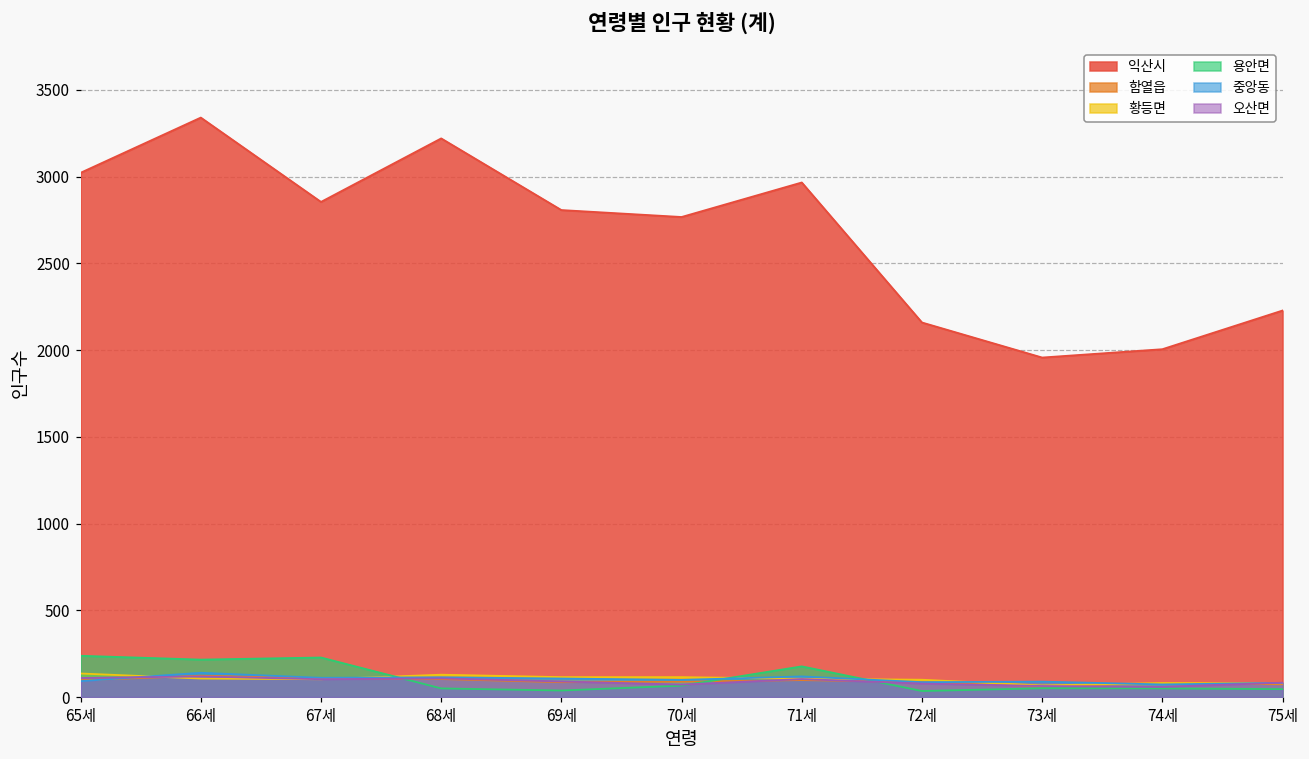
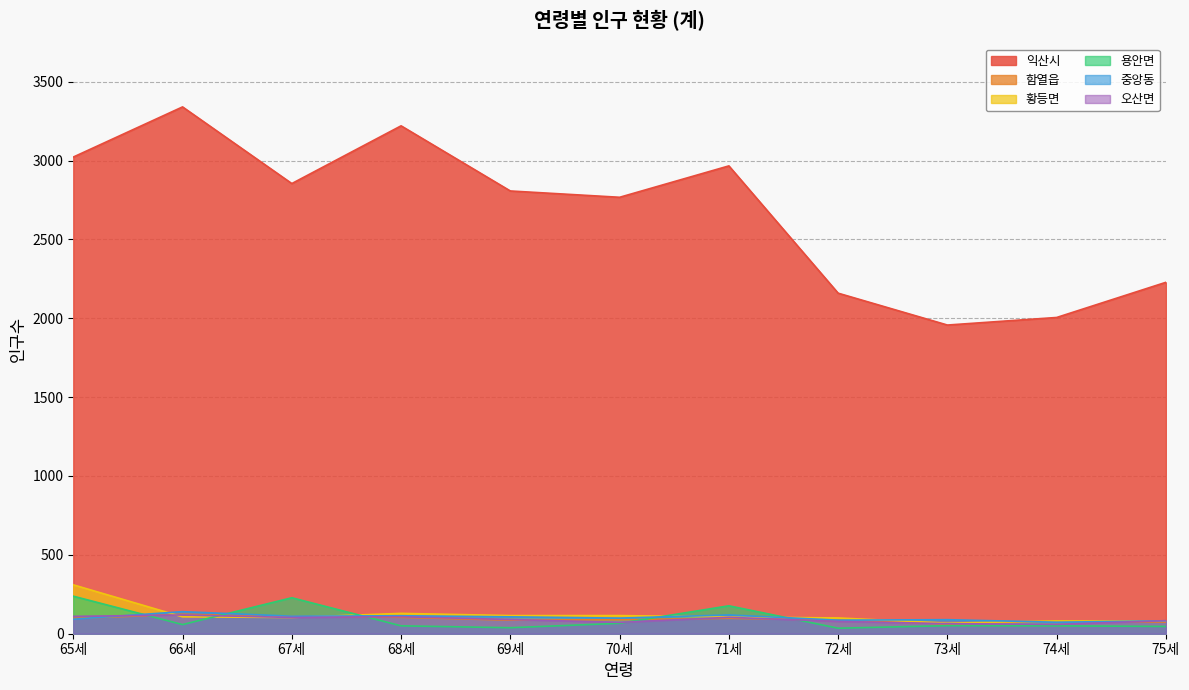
황등면, 65세: 140 -> 310
용안면, 66세: 220 -> 60
